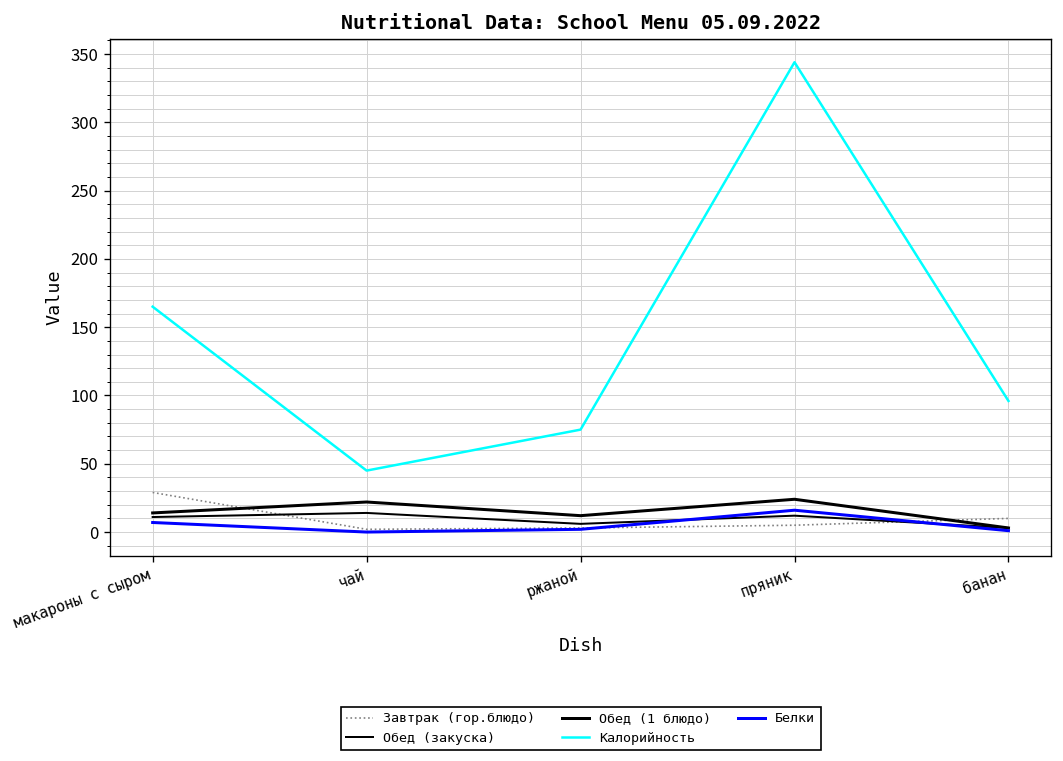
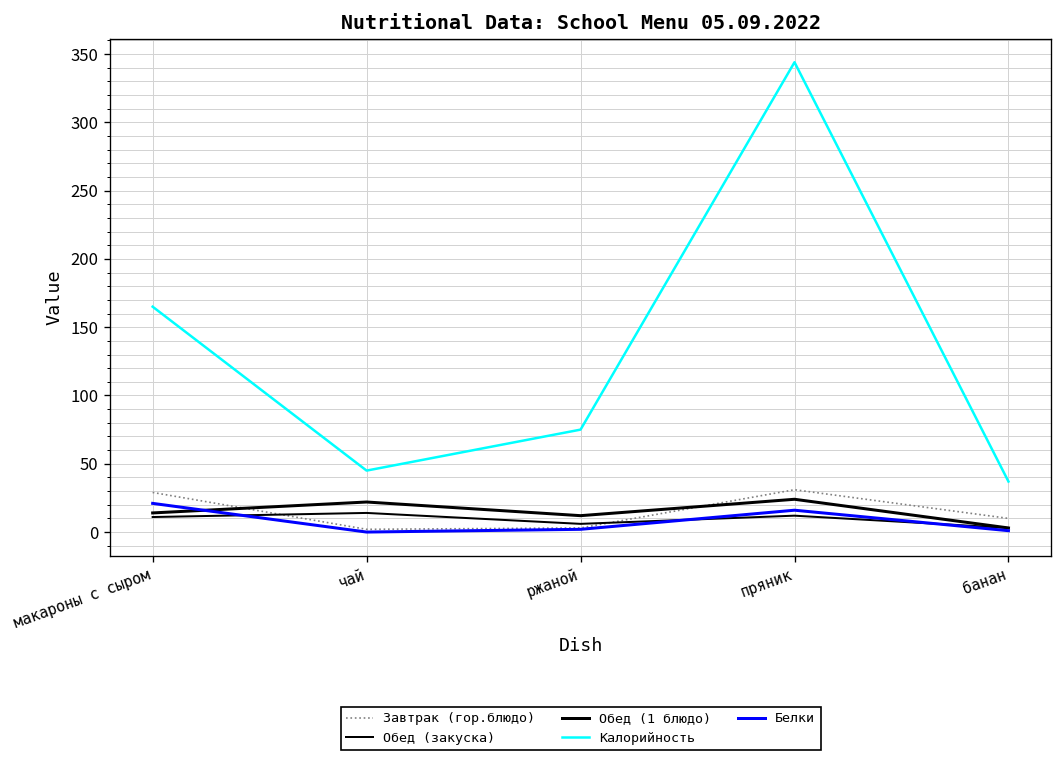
Белки, макароны с сыром: 7 -> 21
Завтрак (гор.блюдо), пряник: 5 -> 31
Калорийность, банан: 96 -> 37
